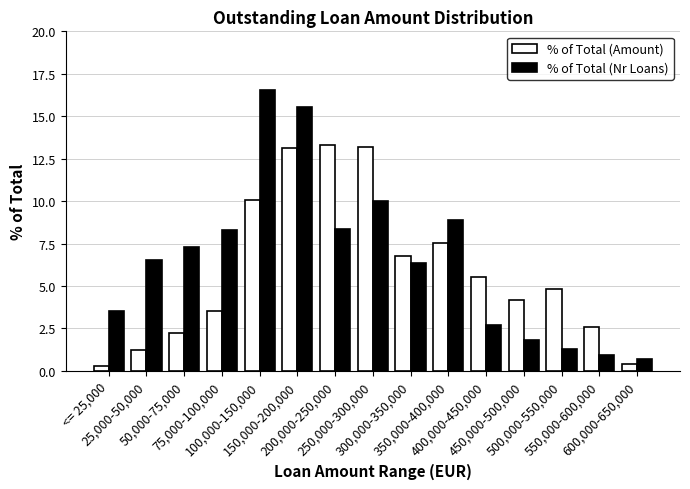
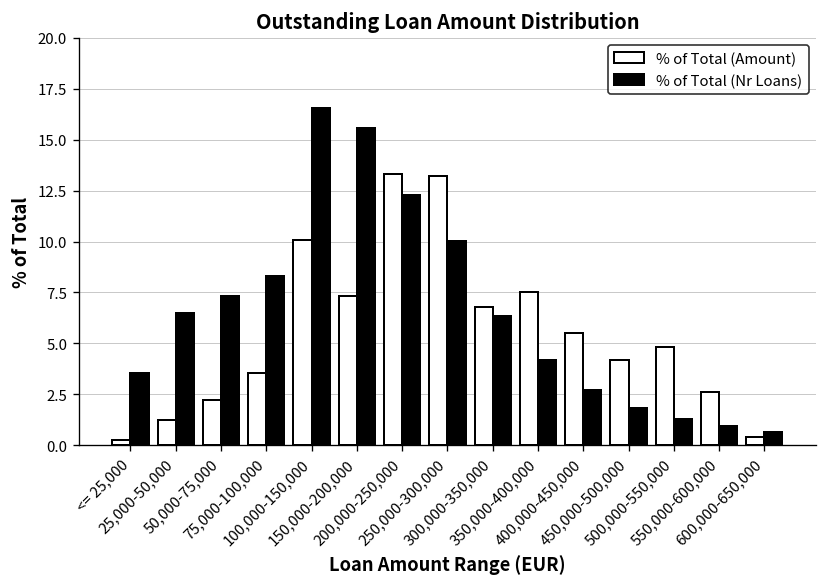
% of Total (Amount), 150,000-200,000: 13.1 -> 7.3
% of Total (Nr Loans), 200,000-250,000: 8.4 -> 12.3
% of Total (Nr Loans), 350,000-400,000: 8.9 -> 4.2
